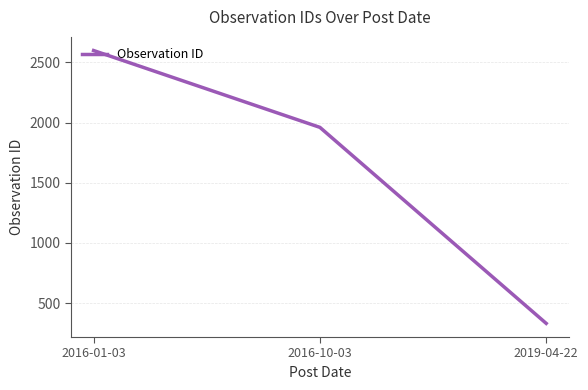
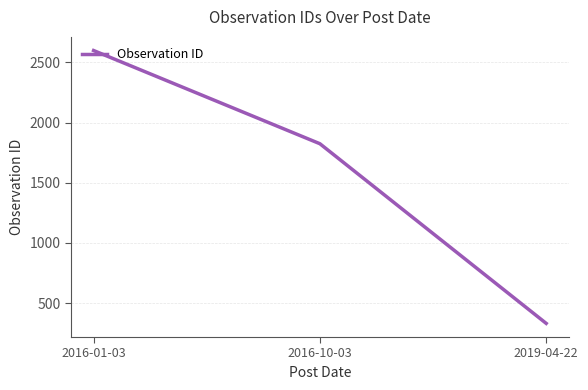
2016-10-03: 1960 -> 1820
